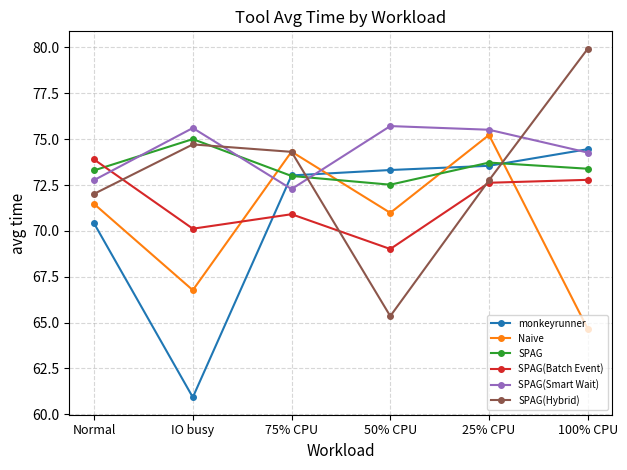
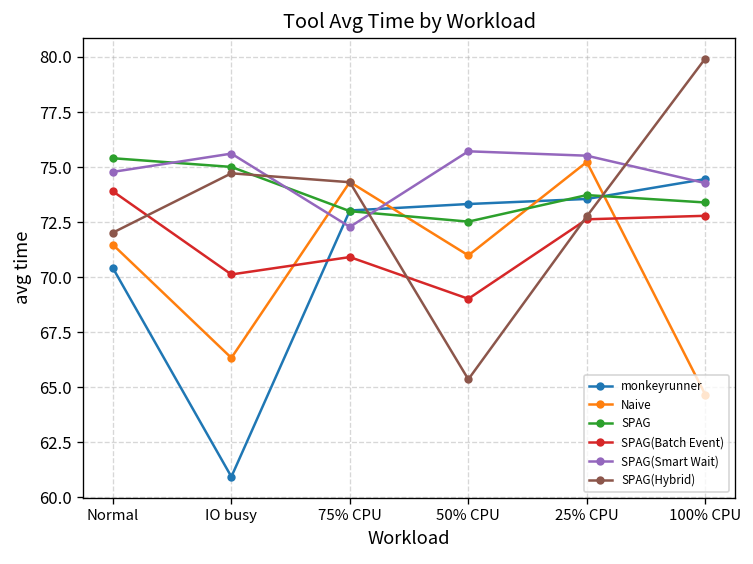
SPAG, Normal: 73.3 -> 75.4
SPAG(Smart Wait), Normal: 72.8 -> 74.8
Naive, IO busy: 66.8 -> 66.3
